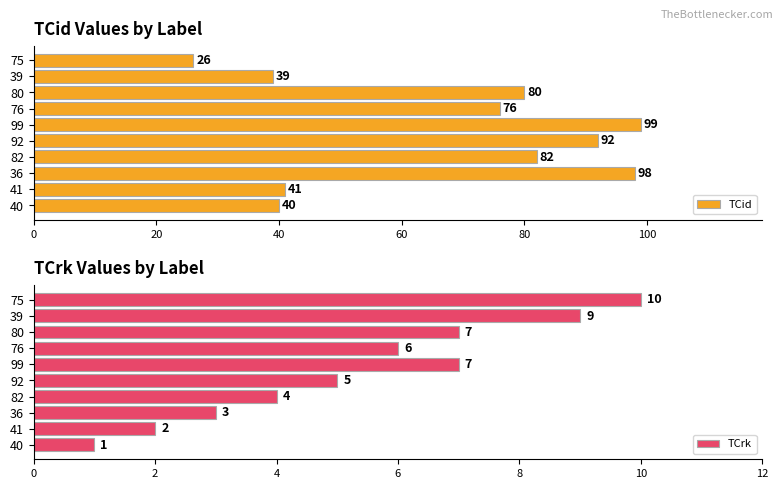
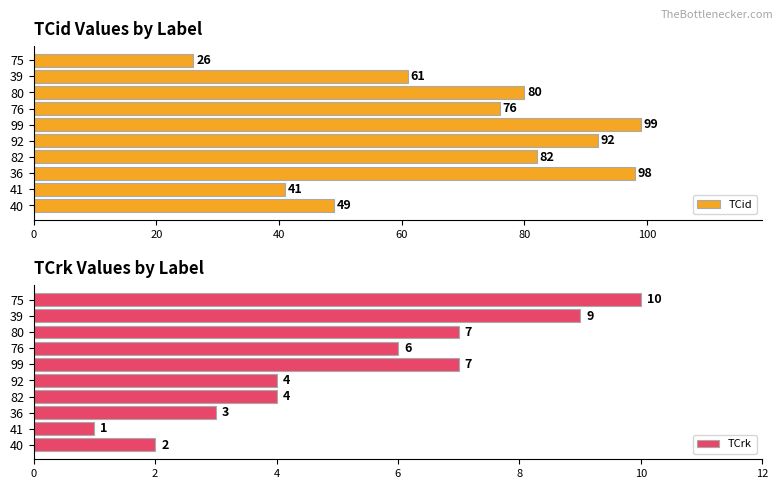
TCid Values by Label, 39: 39 -> 61
TCid Values by Label, 40: 40 -> 49
TCrk Values by Label, 92: 5 -> 4
TCrk Values by Label, 41: 2 -> 1
TCrk Values by Label, 40: 1 -> 2
